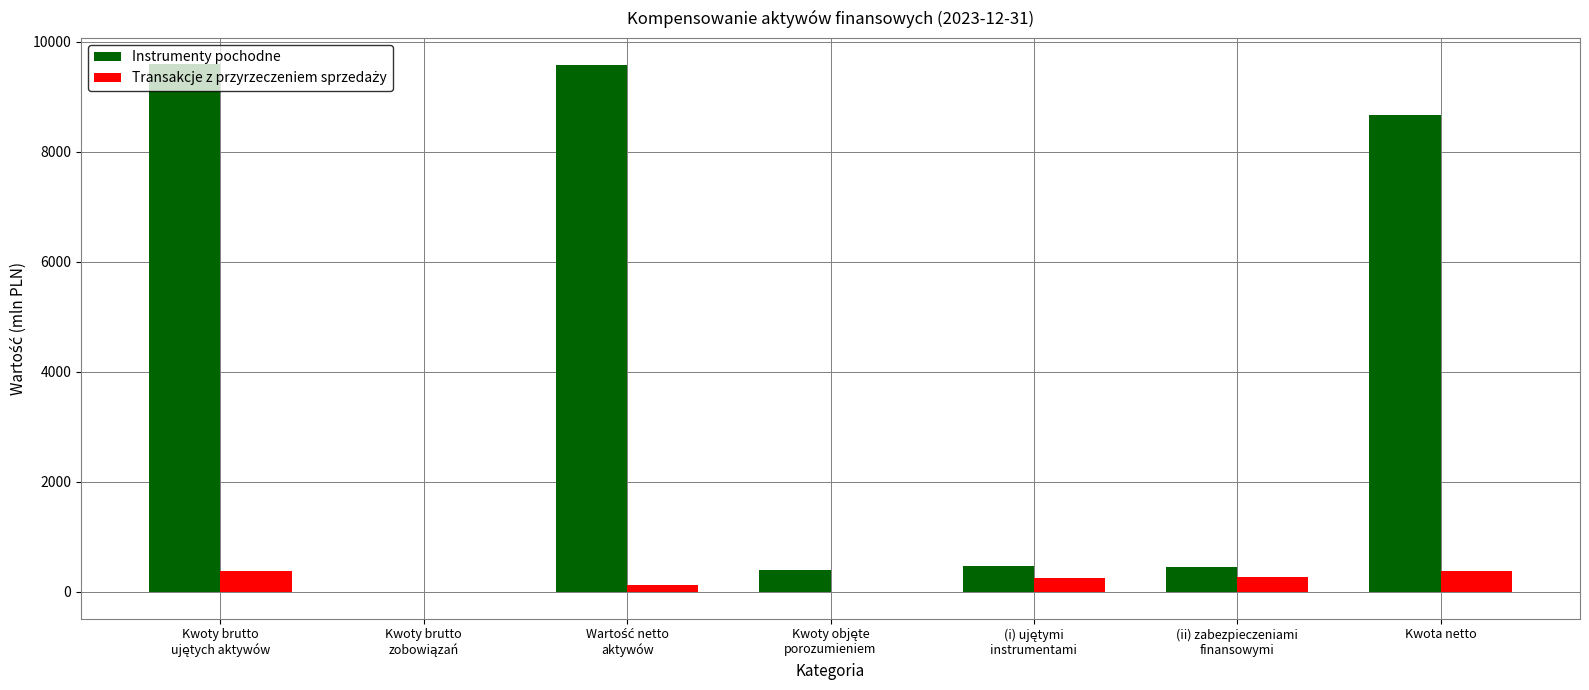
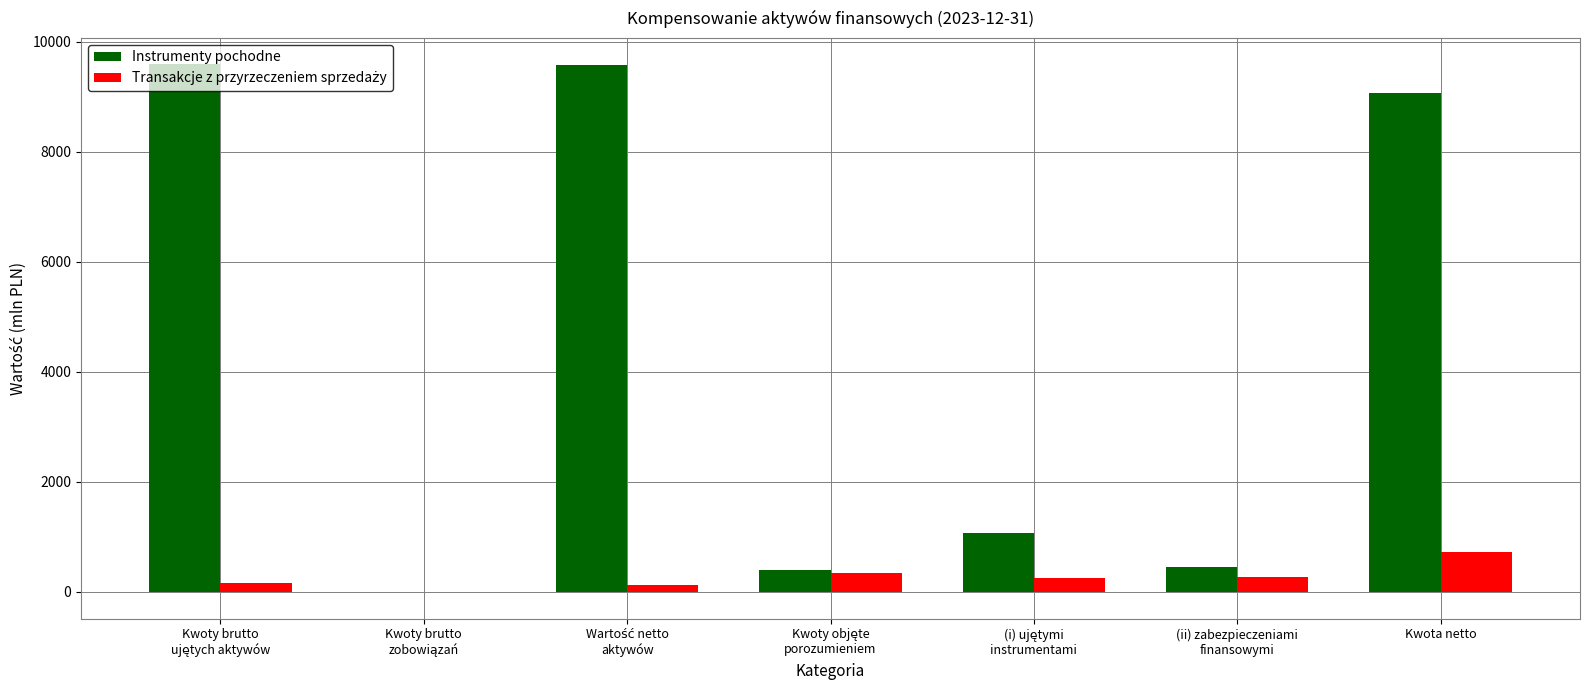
Transakcje z przyrzeczeniem sprzedaży, Kwoty brutto ujętych aktywów: 400 -> 200
Transakcje z przyrzeczeniem sprzedaży, Kwoty objęte porozumieniem: 0 -> 300
Instrumenty pochodne, (i) ujętymi instrumentami: 500 -> 1100
Instrumenty pochodne, Kwota netto: 8700 -> 9100
Transakcje z przyrzeczeniem sprzedaży, Kwota netto: 400 -> 700
